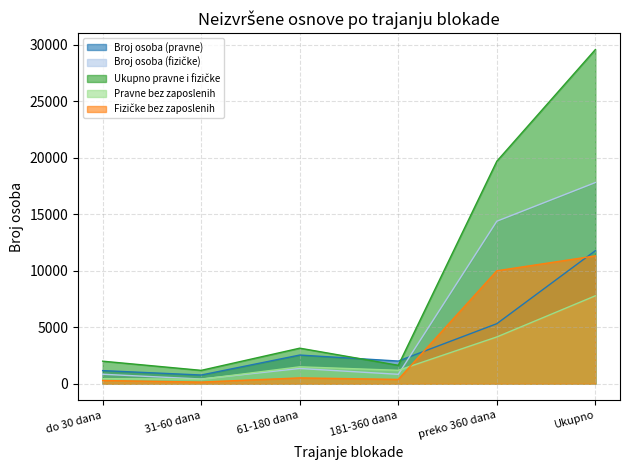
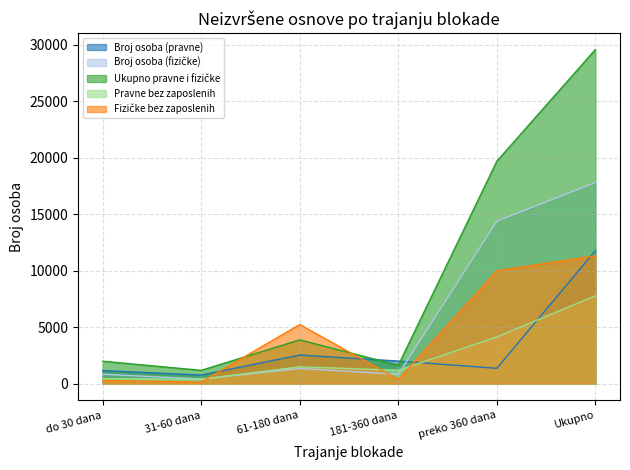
Ukupno pravne i fizičke, 61-180 dana: 3100 -> 3900
Fizičke bez zaposlenih, 61-180 dana: 500 -> 5200
Broj osoba (pravne), preko 360 dana: 5300 -> 1400
